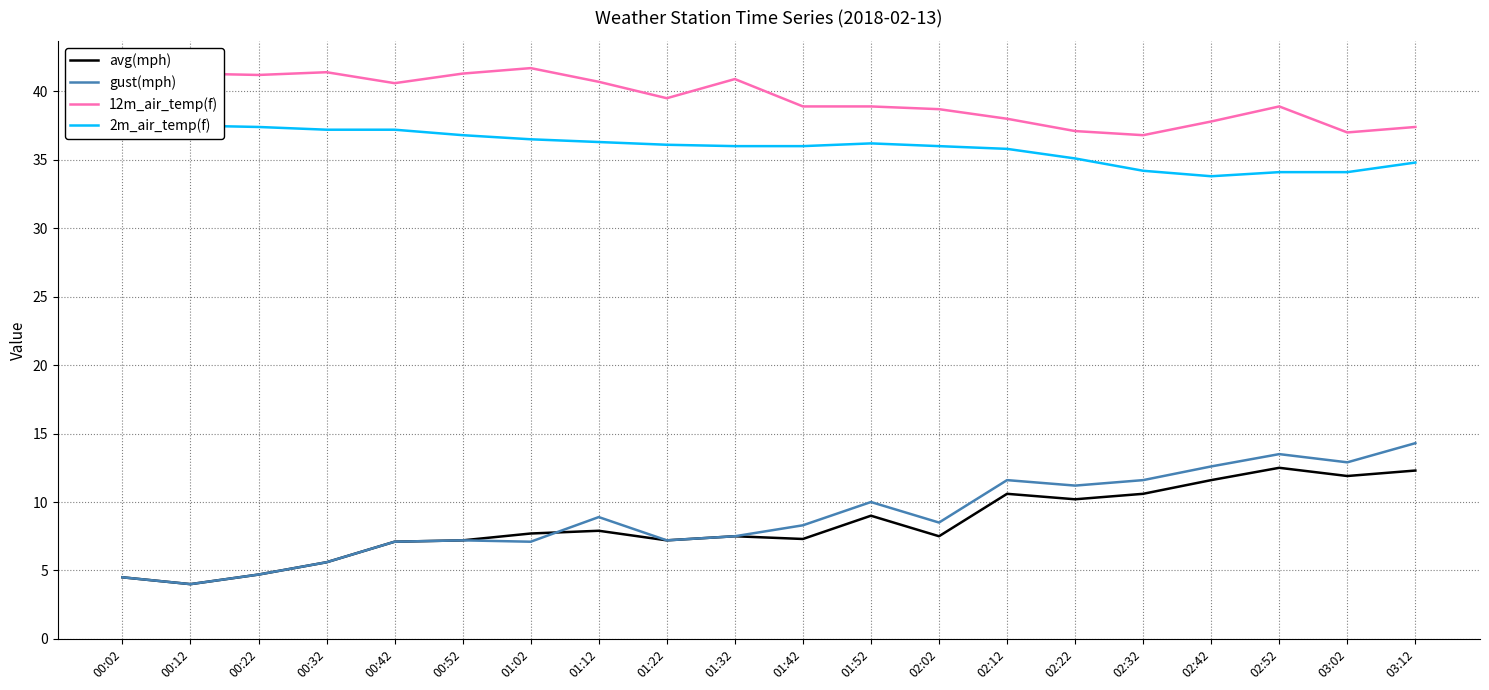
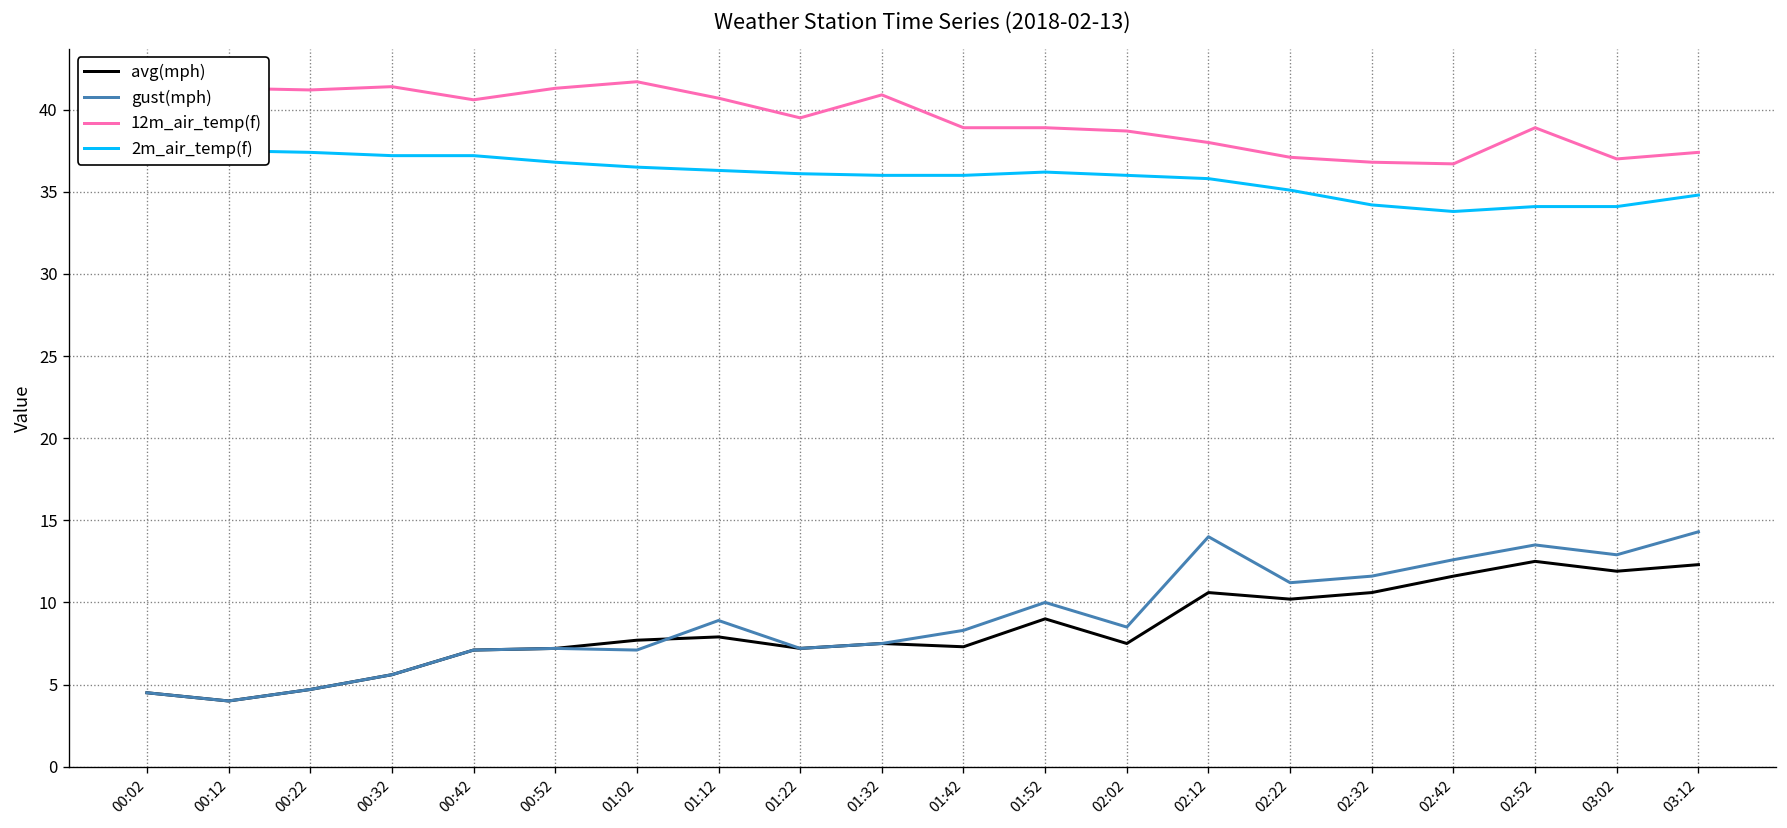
gust(mph), 02:12: 11.6 -> 14.0
12m_air_temp(f), 02:42: 37.8 -> 36.7
